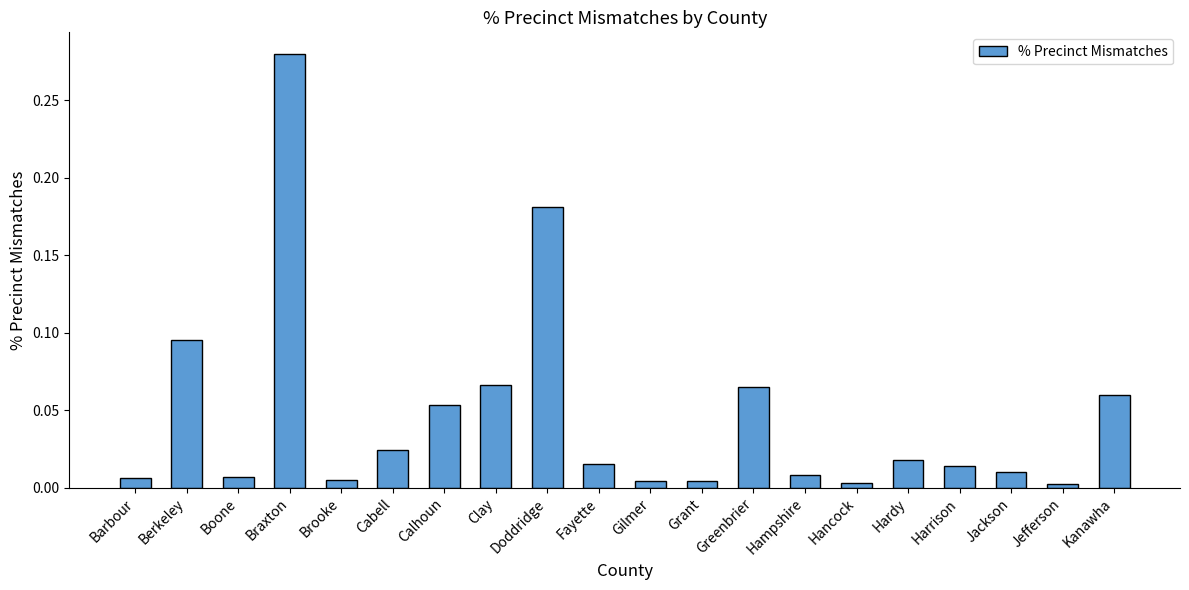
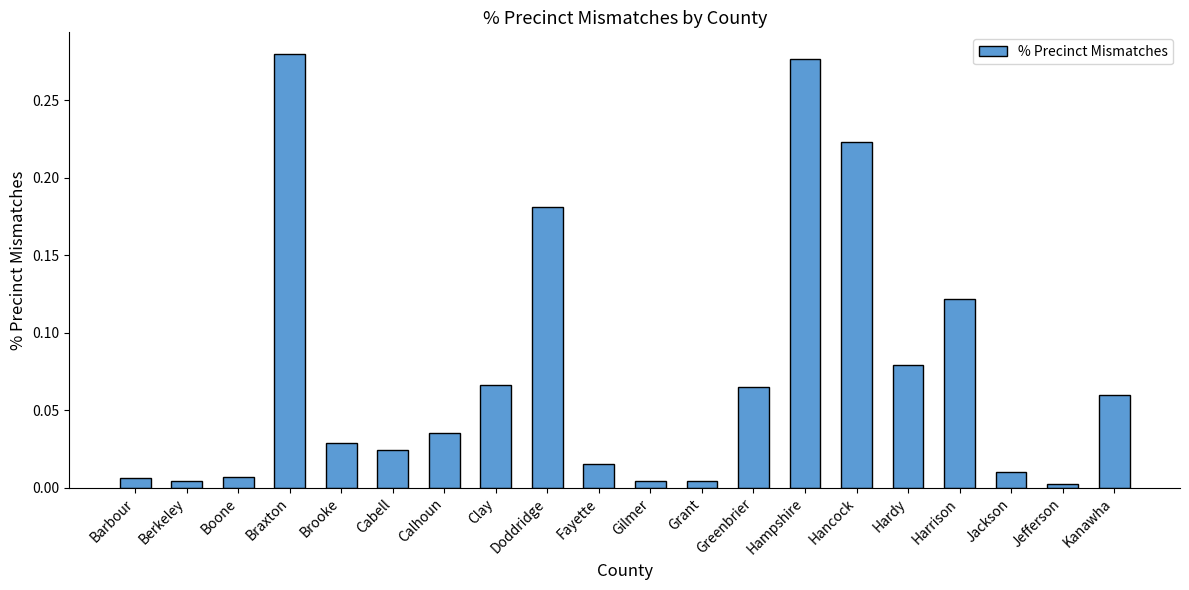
Berkeley: 0.095 -> 0.004
Brooke: 0.005 -> 0.029
Calhoun: 0.053 -> 0.035
Hampshire: 0.008 -> 0.277
Hancock: 0.003 -> 0.223
Hardy: 0.018 -> 0.079
Harrison: 0.014 -> 0.122
